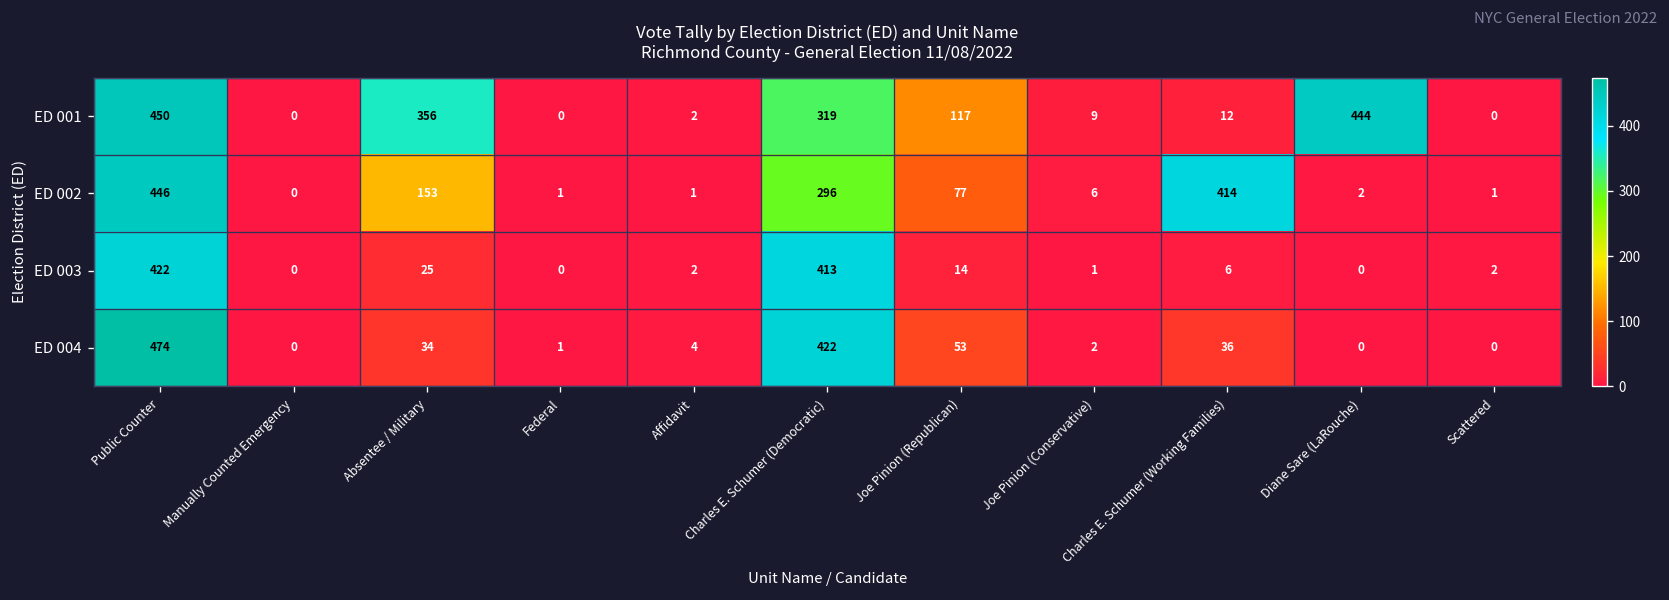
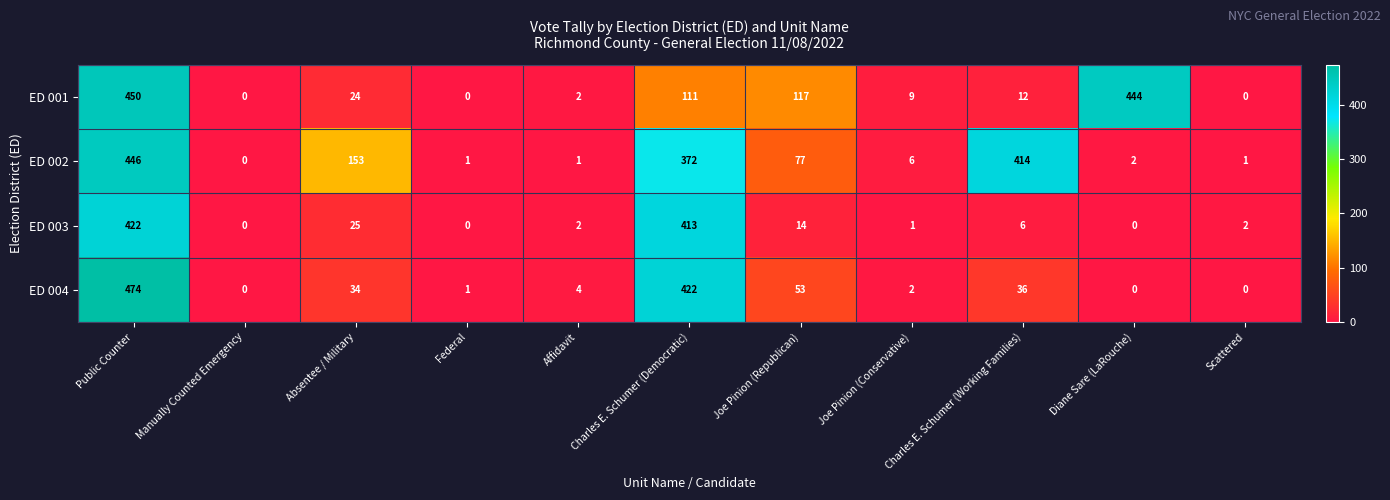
ED 001, Absentee / Military: 356 -> 24
ED 001, Charles E. Schumer (Democratic): 319 -> 111
ED 002, Charles E. Schumer (Democratic): 296 -> 372
